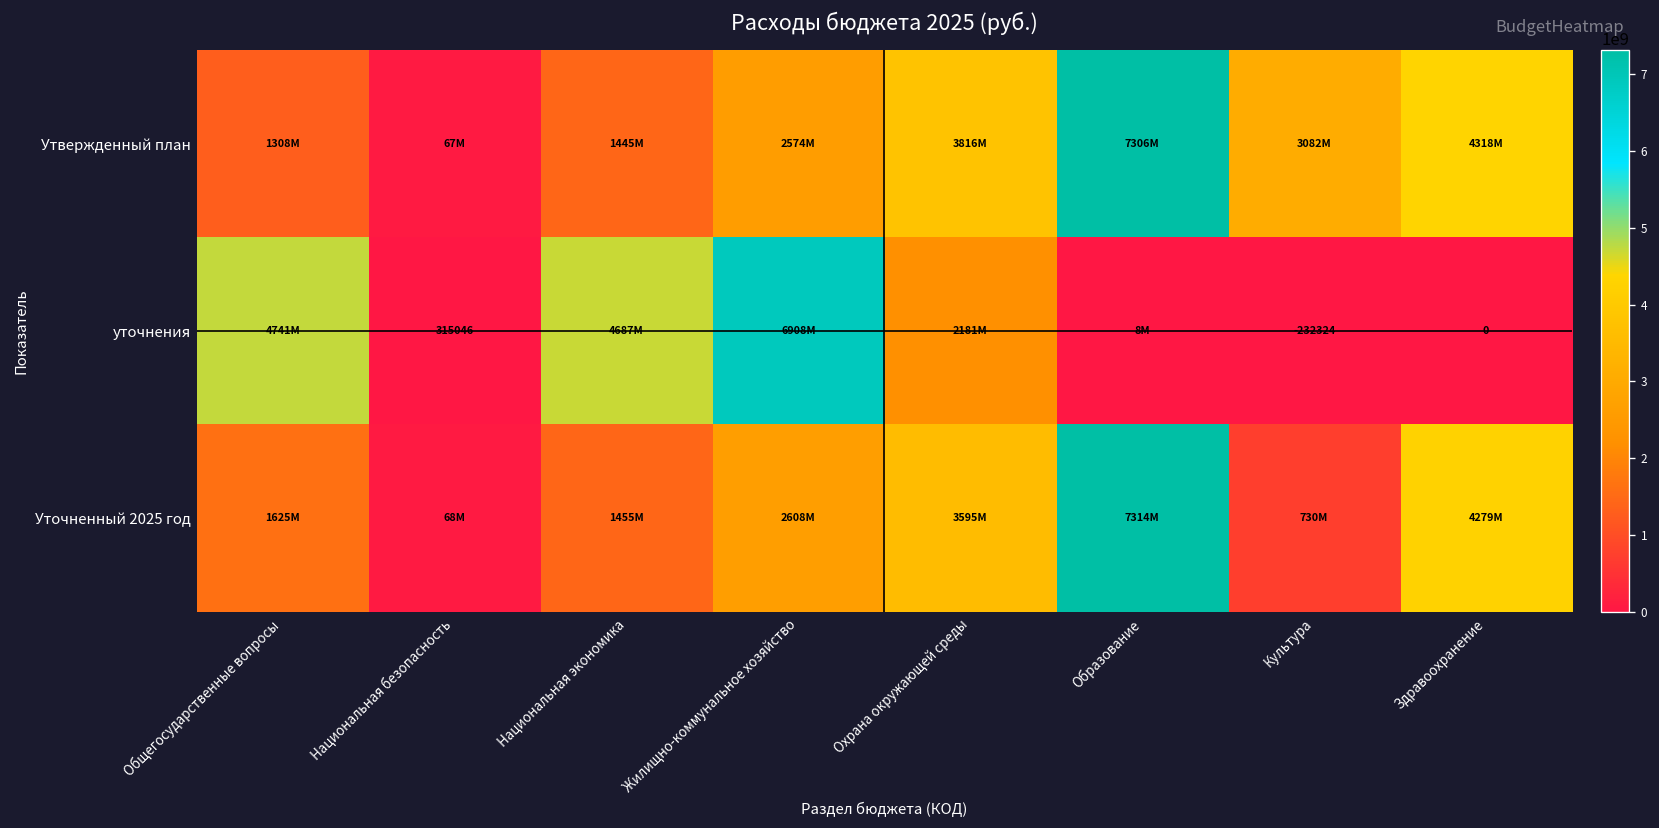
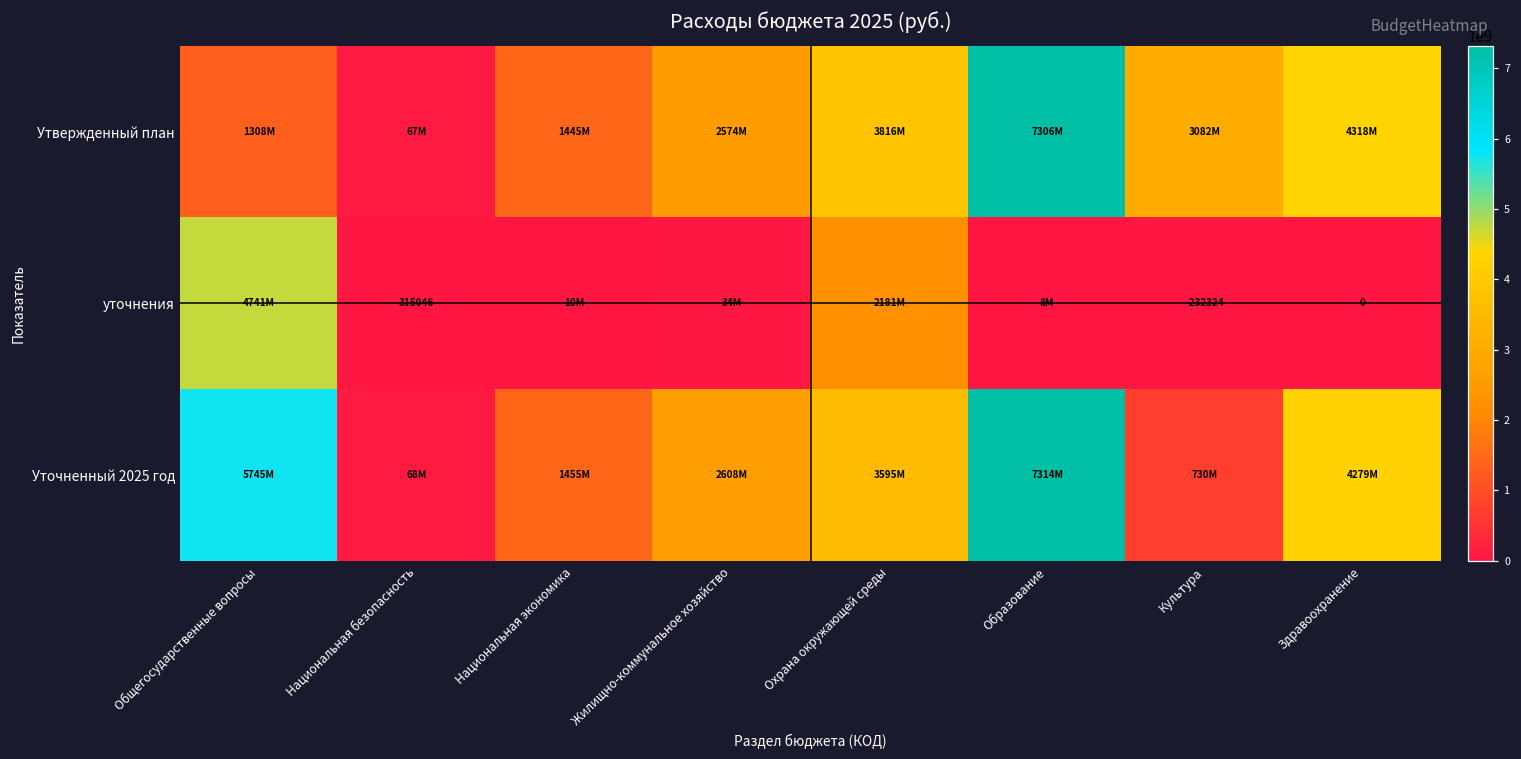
уточнения, Национальная экономика: 4687M -> 10M
уточнения, Жилищно-коммунальное хозяйство: 6908M -> 34M
Уточненный 2025 год, Общегосударственные вопросы: 1625M -> 5745M
